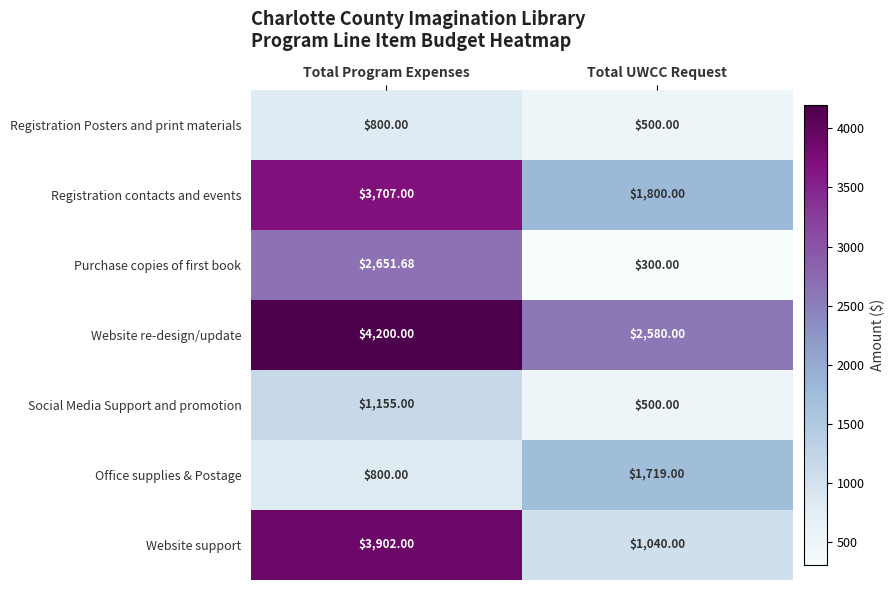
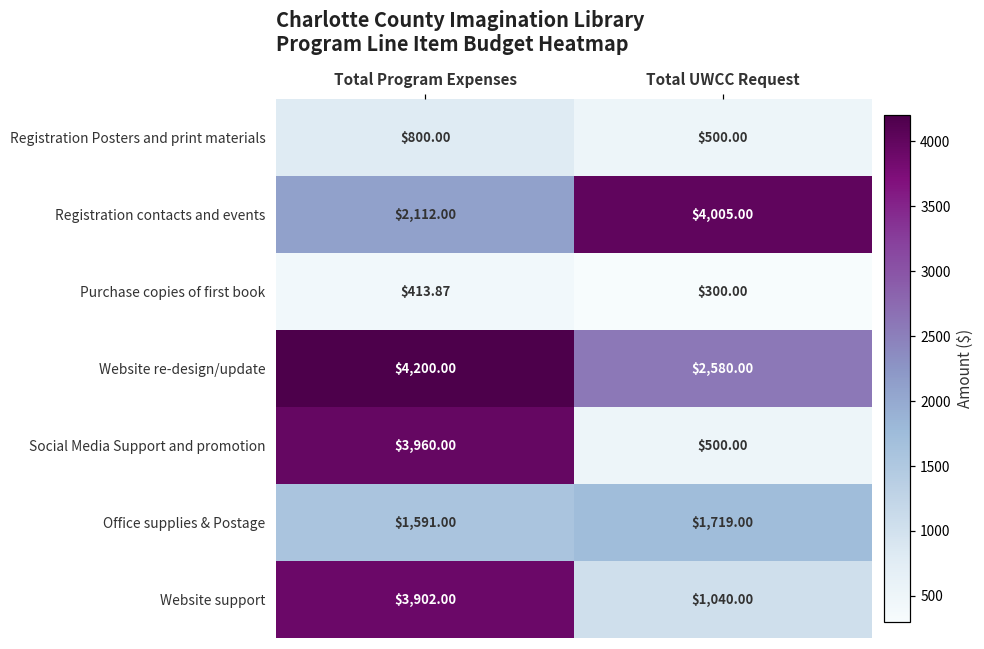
Registration contacts and events, Total Program Expenses: $3,707.00 -> $2,112.00
Registration contacts and events, Total UWCC Request: $1,800.00 -> $4,005.00
Purchase copies of first book, Total Program Expenses: $2,651.68 -> $413.87
Social Media Support and promotion, Total Program Expenses: $1,155.00 -> $3,960.00
Office supplies & Postage, Total Program Expenses: $800.00 -> $1,591.00
